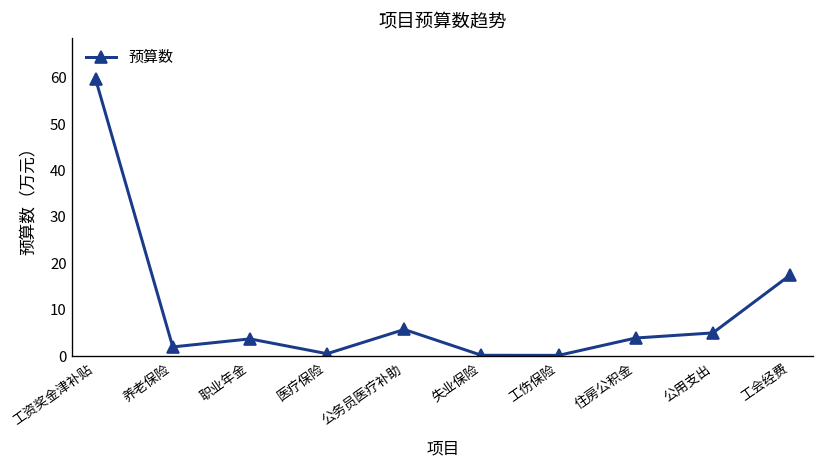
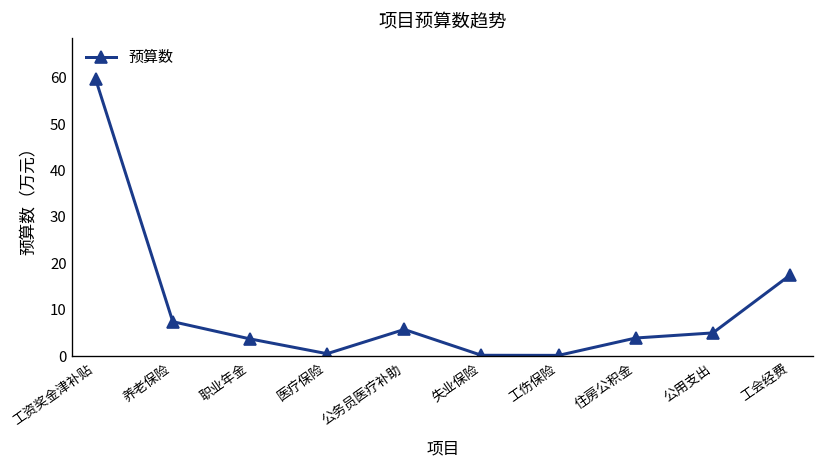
养老保险: 2 -> 7
